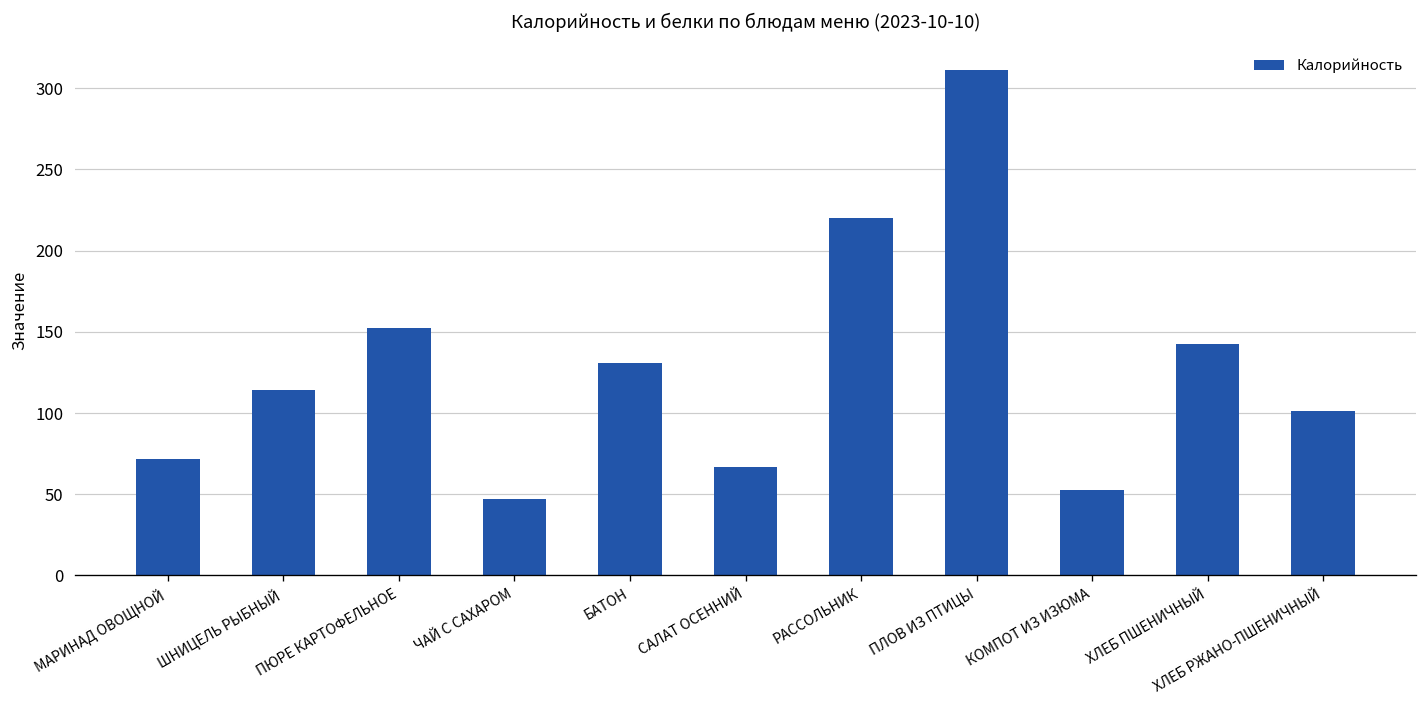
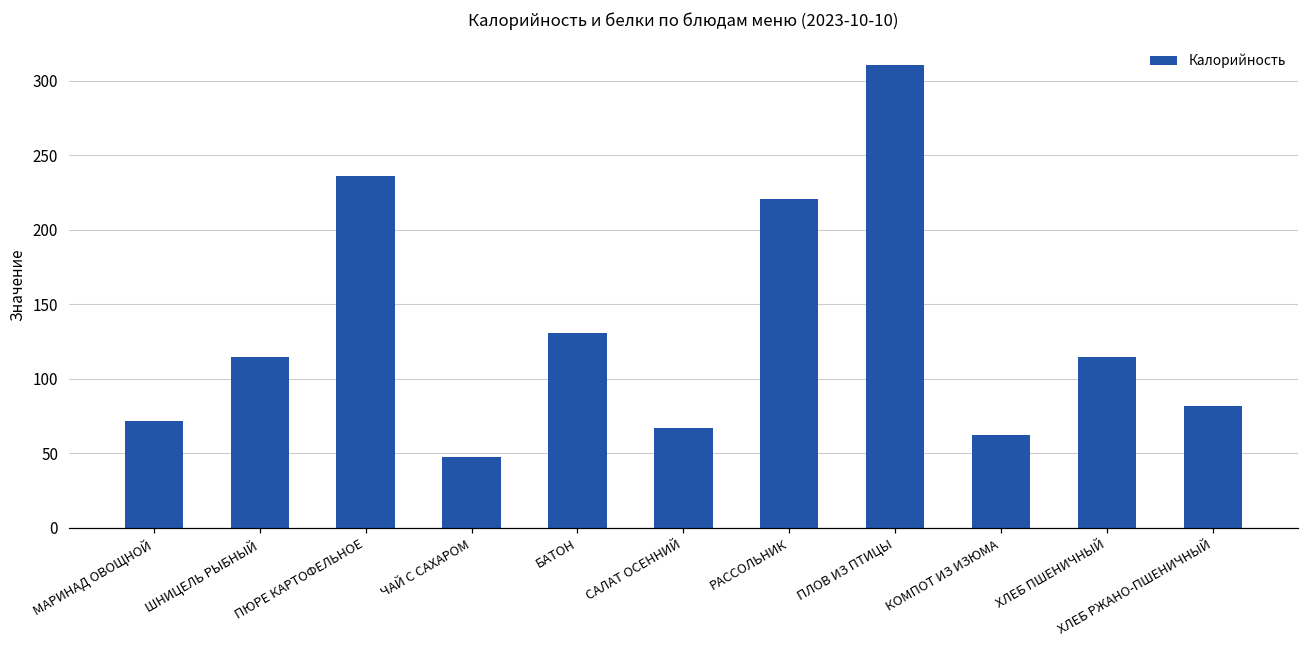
ПЮРЕ КАРТОФЕЛЬНОЕ: 152 -> 236
КОМПОТ ИЗ ИЗЮМА: 53 -> 62
ХЛЕБ ПШЕНИЧНЫЙ: 143 -> 115
ХЛЕБ РЖАНО-ПШЕНИЧНЫЙ: 101 -> 82
